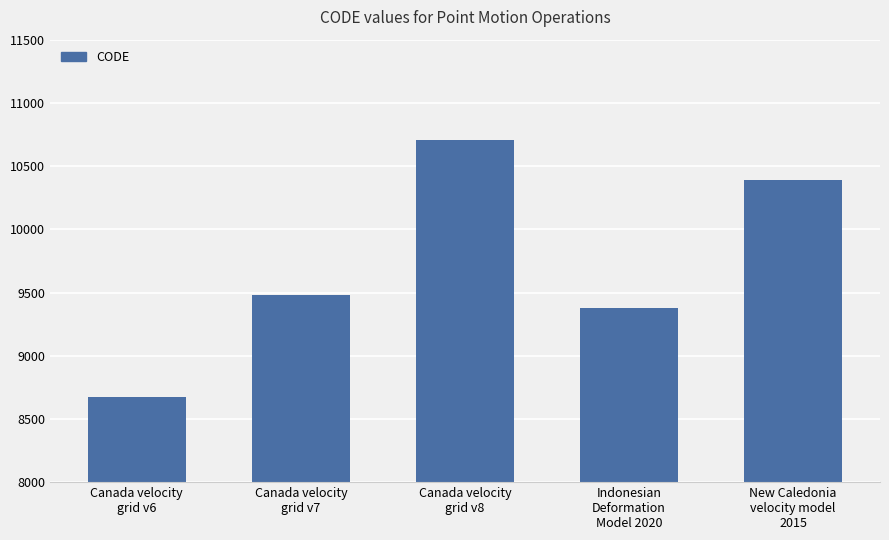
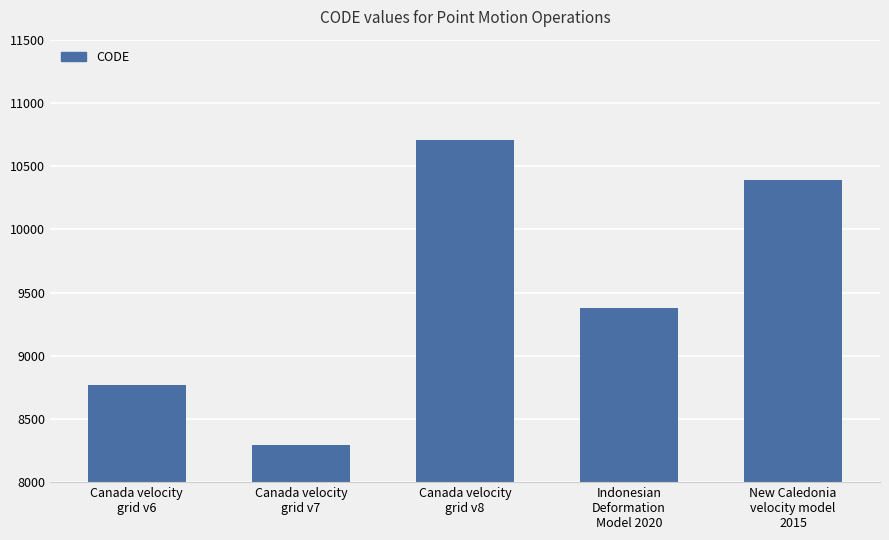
Canada velocity grid v6: 8680 -> 8770
Canada velocity grid v7: 9480 -> 8290
